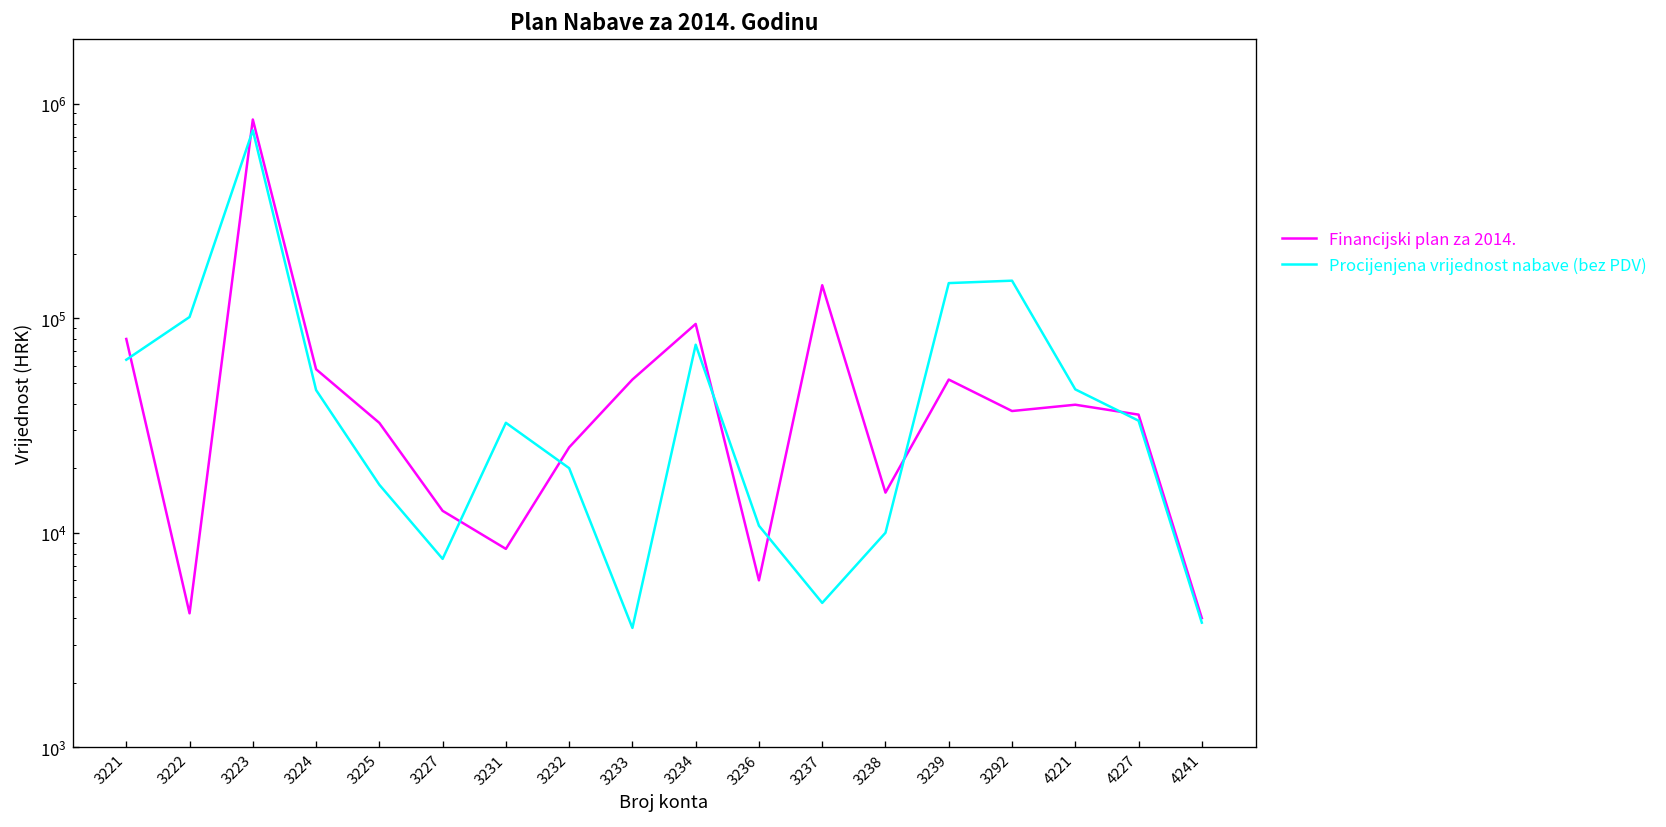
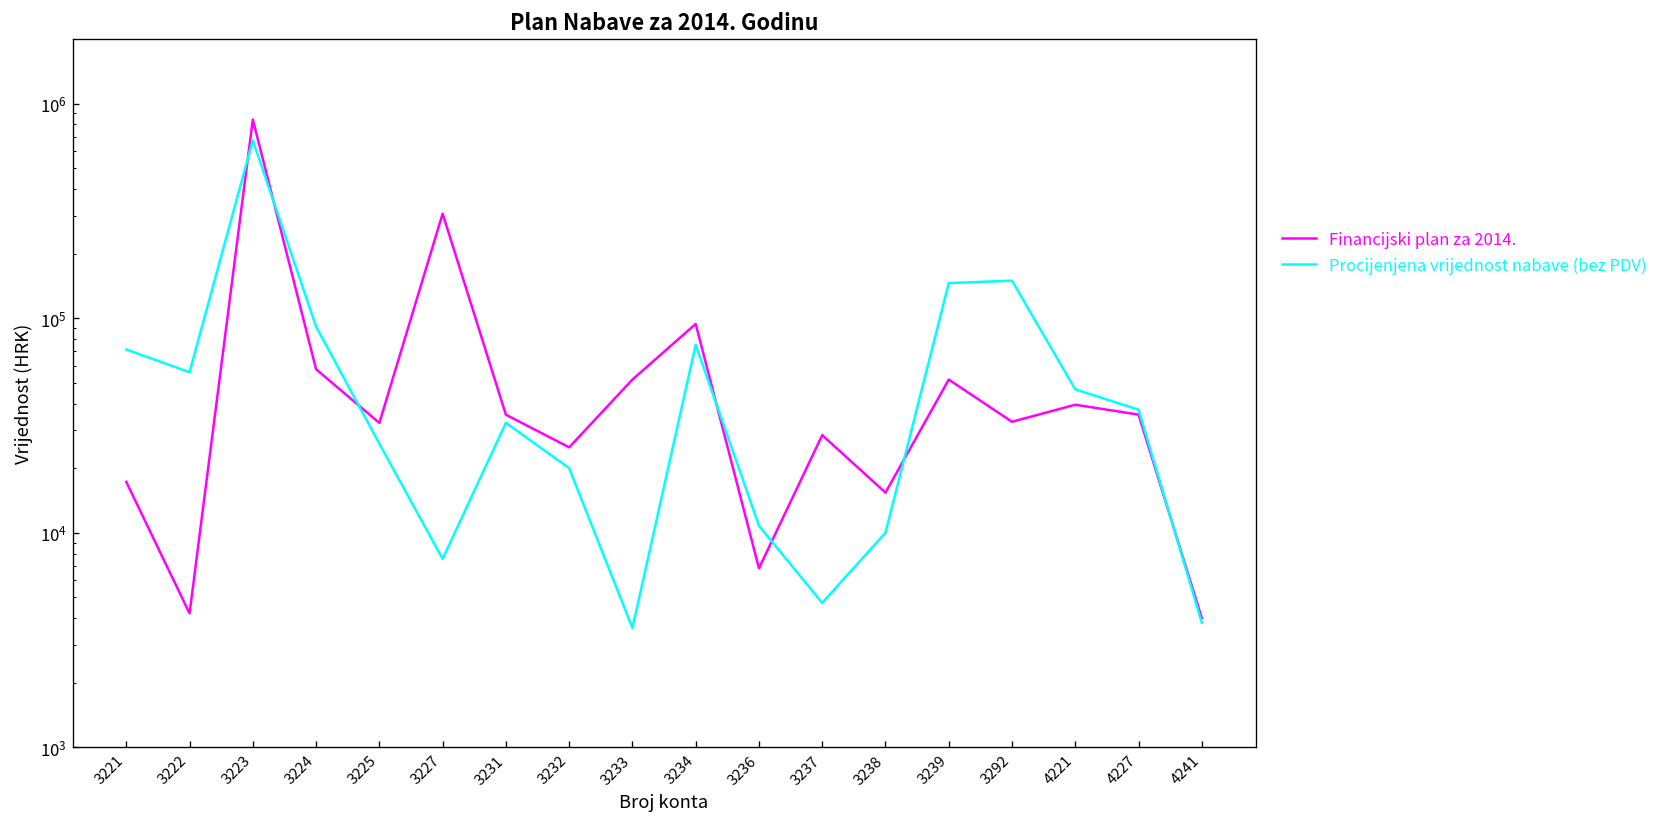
Financijski plan za 2014., 3221: 80000 -> 17000
Procijenjena vrijednost nabave (bez PDV), 3221: 64000 -> 71000
Procijenjena vrijednost nabave (bez PDV), 3222: 100000 -> 56000
Procijenjena vrijednost nabave (bez PDV), 3223: 750000 -> 670000
Procijenjena vrijednost nabave (bez PDV), 3224: 46000 -> 90000
Procijenjena vrijednost nabave (bez PDV), 3225: 17000 -> 26000
Financijski plan za 2014., 3227: 13000 -> 310000
Financijski plan za 2014., 3231: 8000 -> 36000
Financijski plan za 2014., 3236: 6000 -> 6800
Financijski plan za 2014., 3237: 140000 -> 29000
Financijski plan za 2014., 3292: 37000 -> 33000
Procijenjena vrijednost nabave (bez PDV), 4227: 33000 -> 37000
